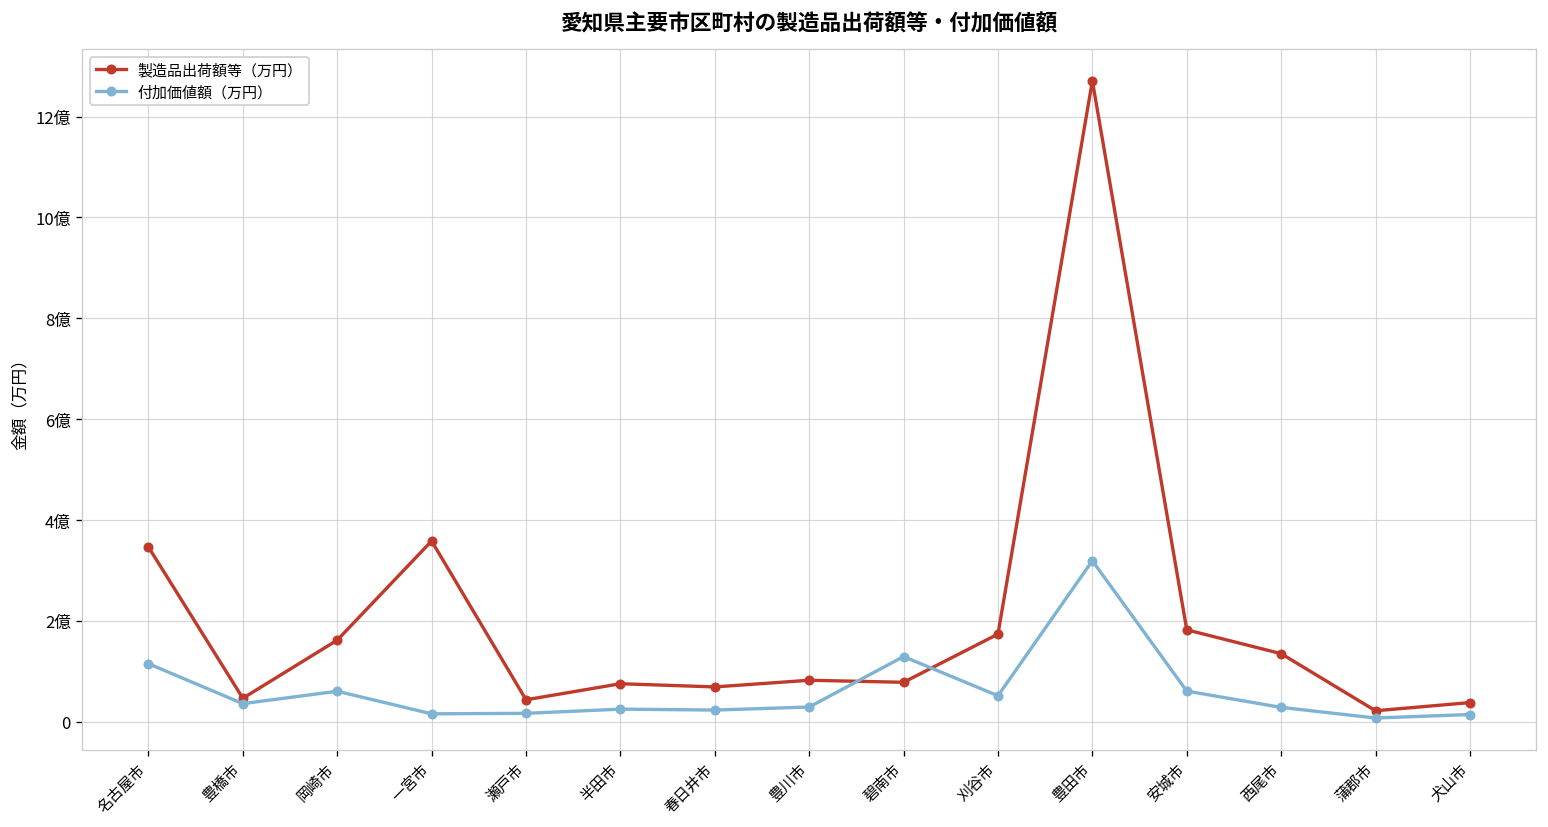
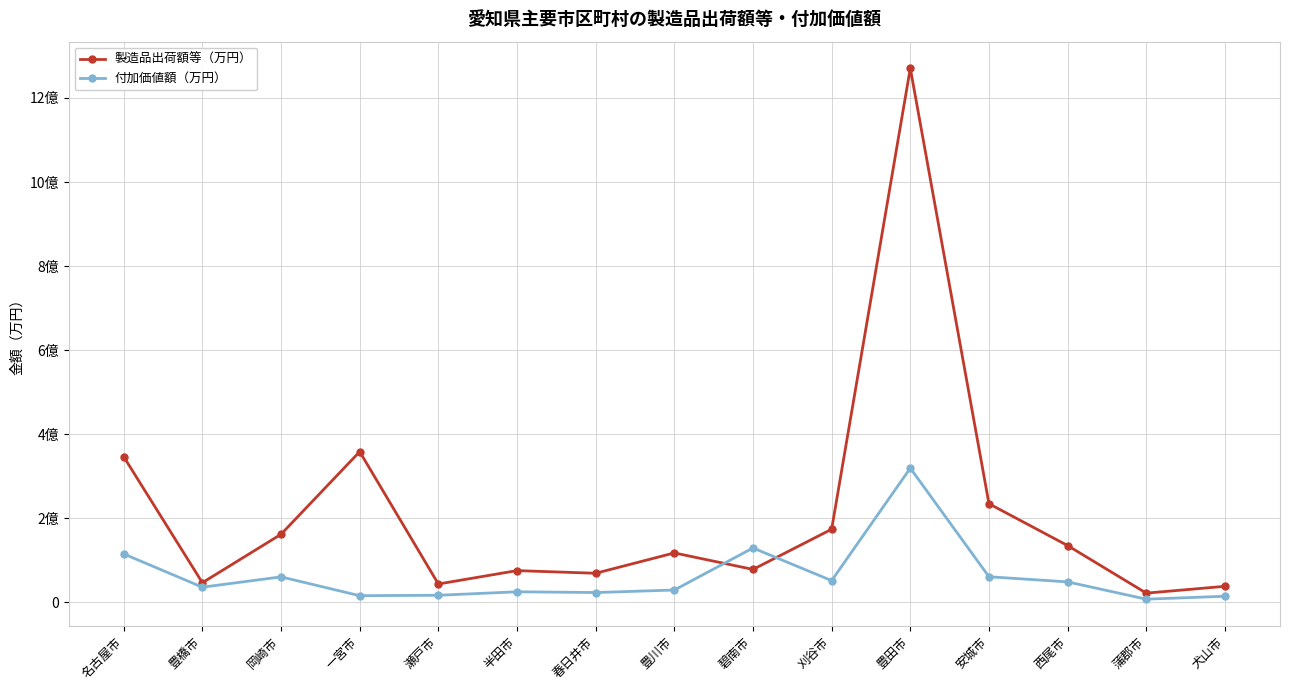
製造品出荷額等（万円）, 豊川市: 0.8億 -> 1.2億
製造品出荷額等（万円）, 安城市: 1.8億 -> 2.3億
付加価値額（万円）, 西尾市: 0.3億 -> 0.5億
